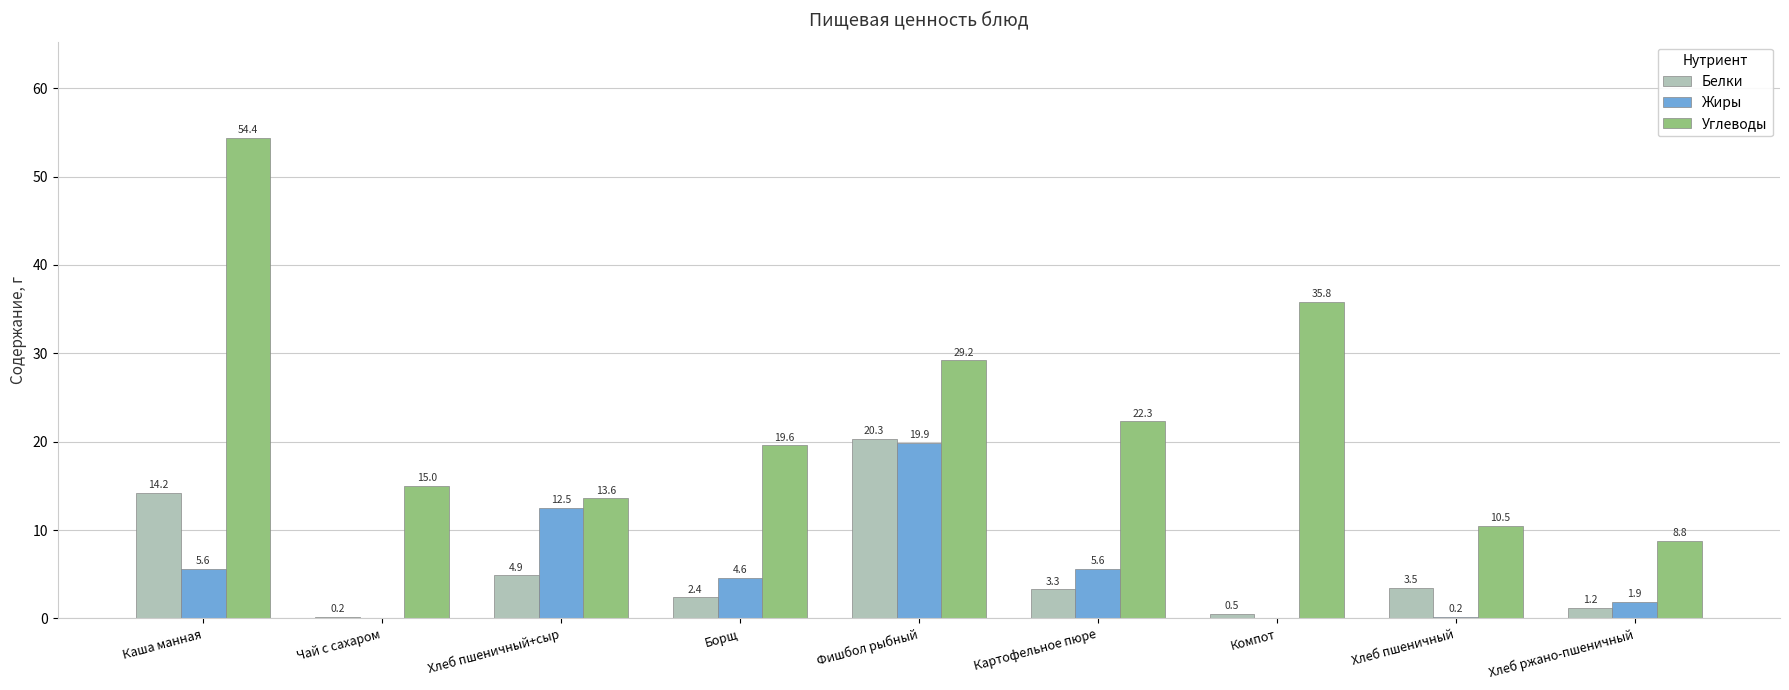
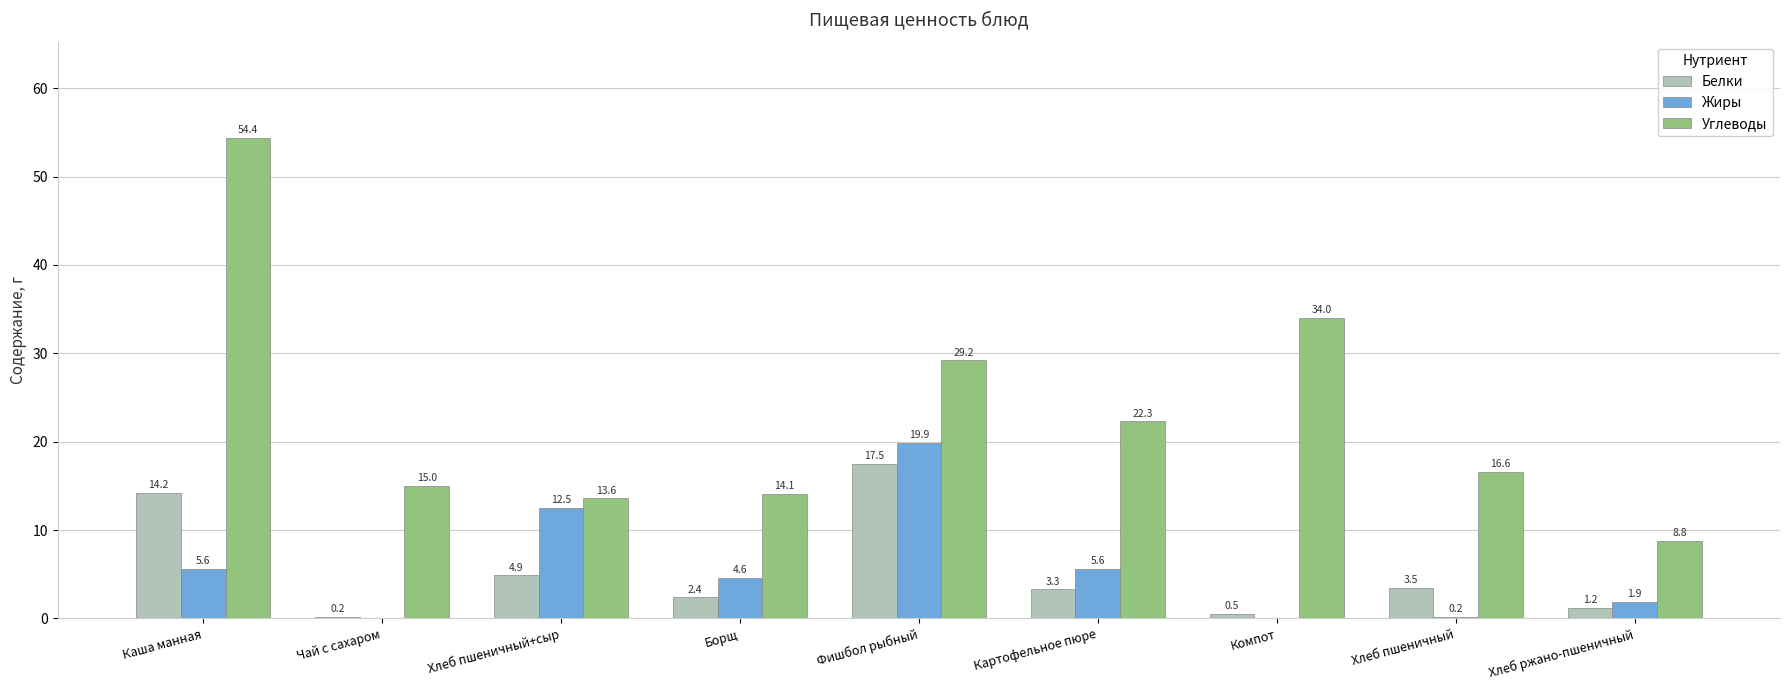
Углеводы, Борщ: 19.6 -> 14.1
Белки, Фишбол рыбный: 20.3 -> 17.5
Углеводы, Компот: 35.8 -> 34.0
Углеводы, Хлеб пшеничный: 10.5 -> 16.6
